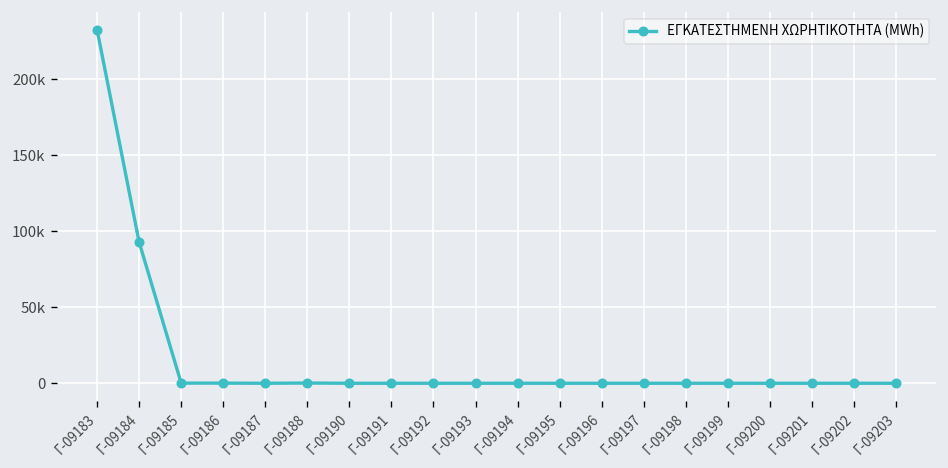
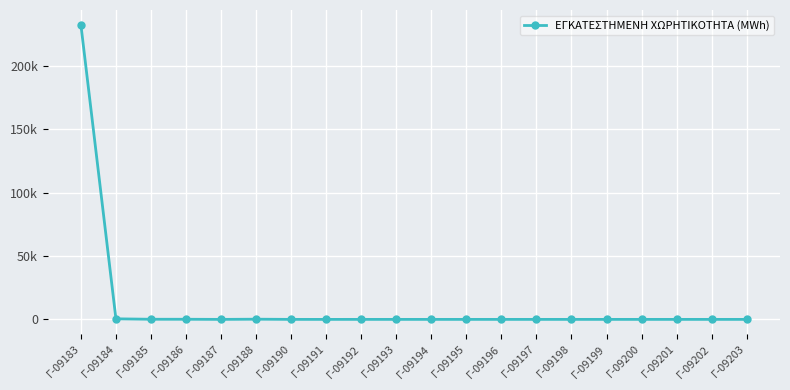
Γ-09184: 93000 -> 0
